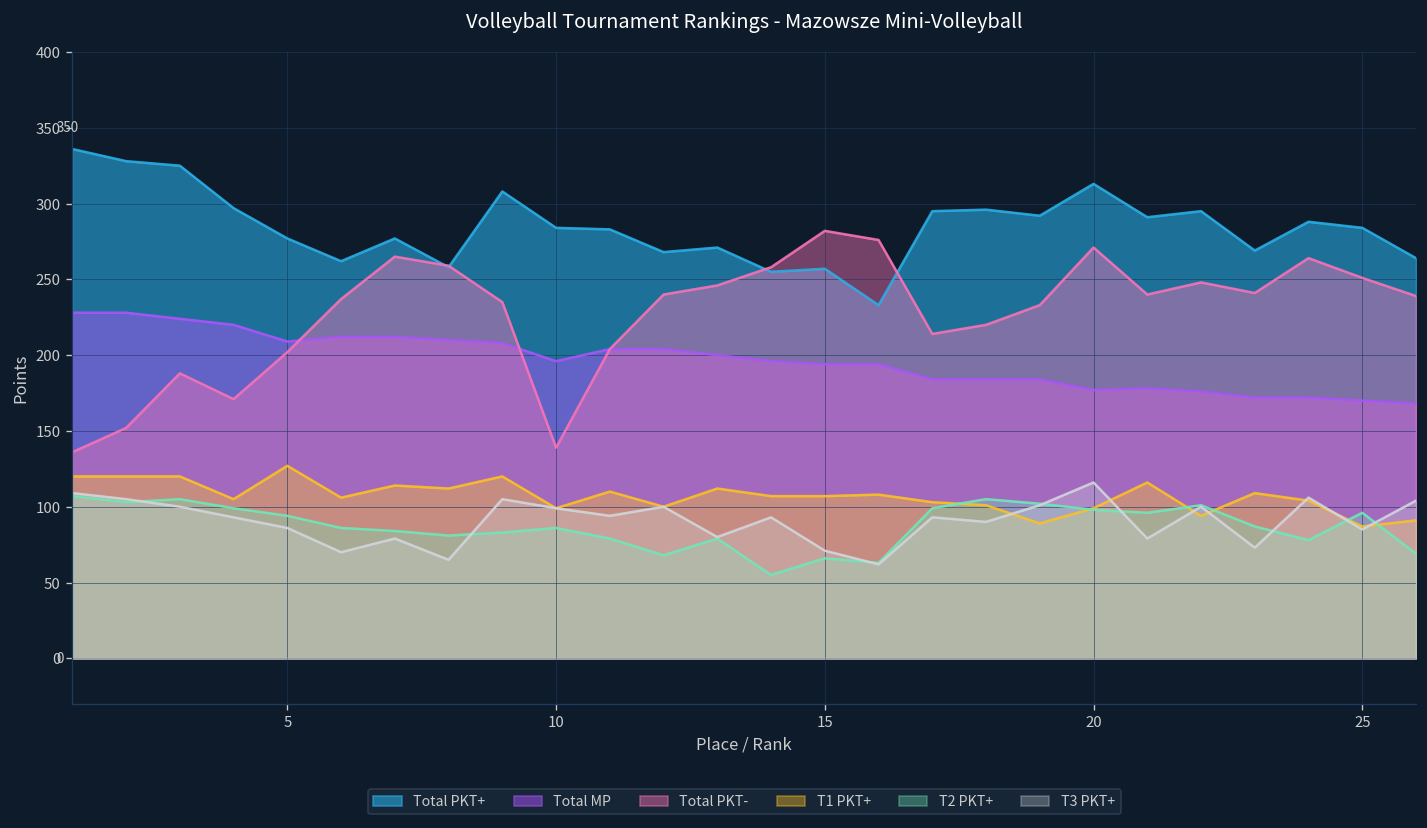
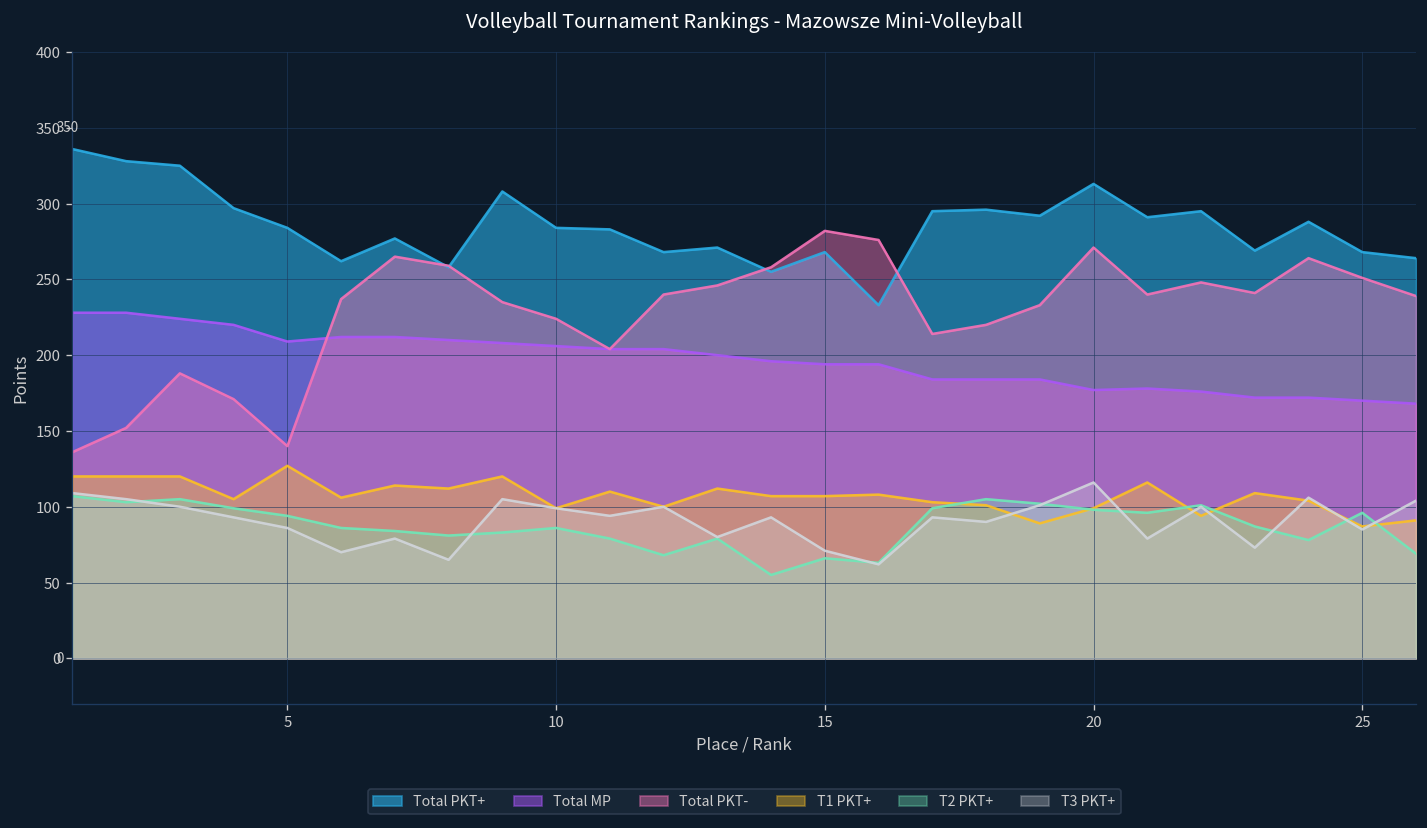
Total PKT+, 5: 277 -> 284
Total PKT-, 5: 202 -> 140
Total MP, 10: 196 -> 206
Total PKT-, 10: 139 -> 224
Total PKT+, 15: 257 -> 268
Total PKT+, 25: 284 -> 268
